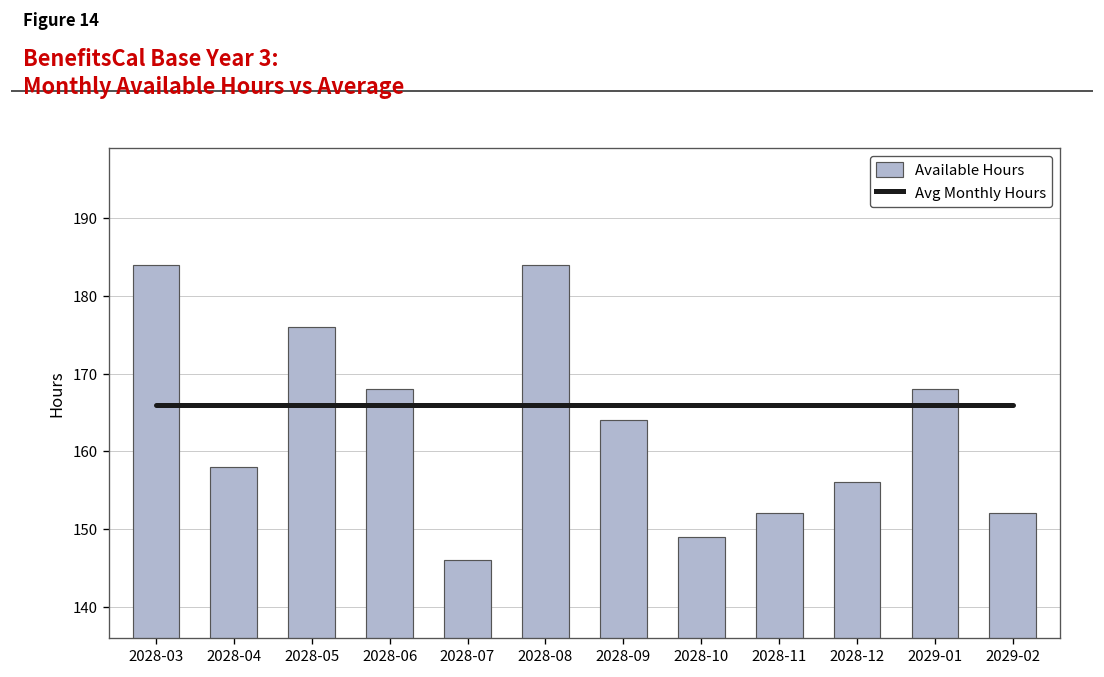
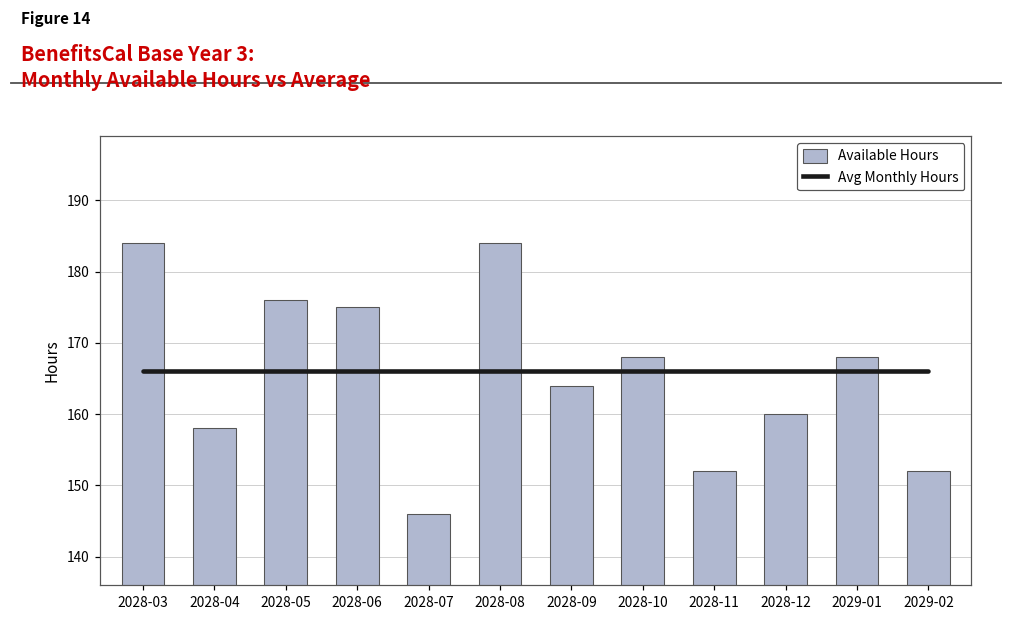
Available Hours, 2028-06: 168 -> 175
Available Hours, 2028-10: 149 -> 168
Available Hours, 2028-12: 156 -> 160
